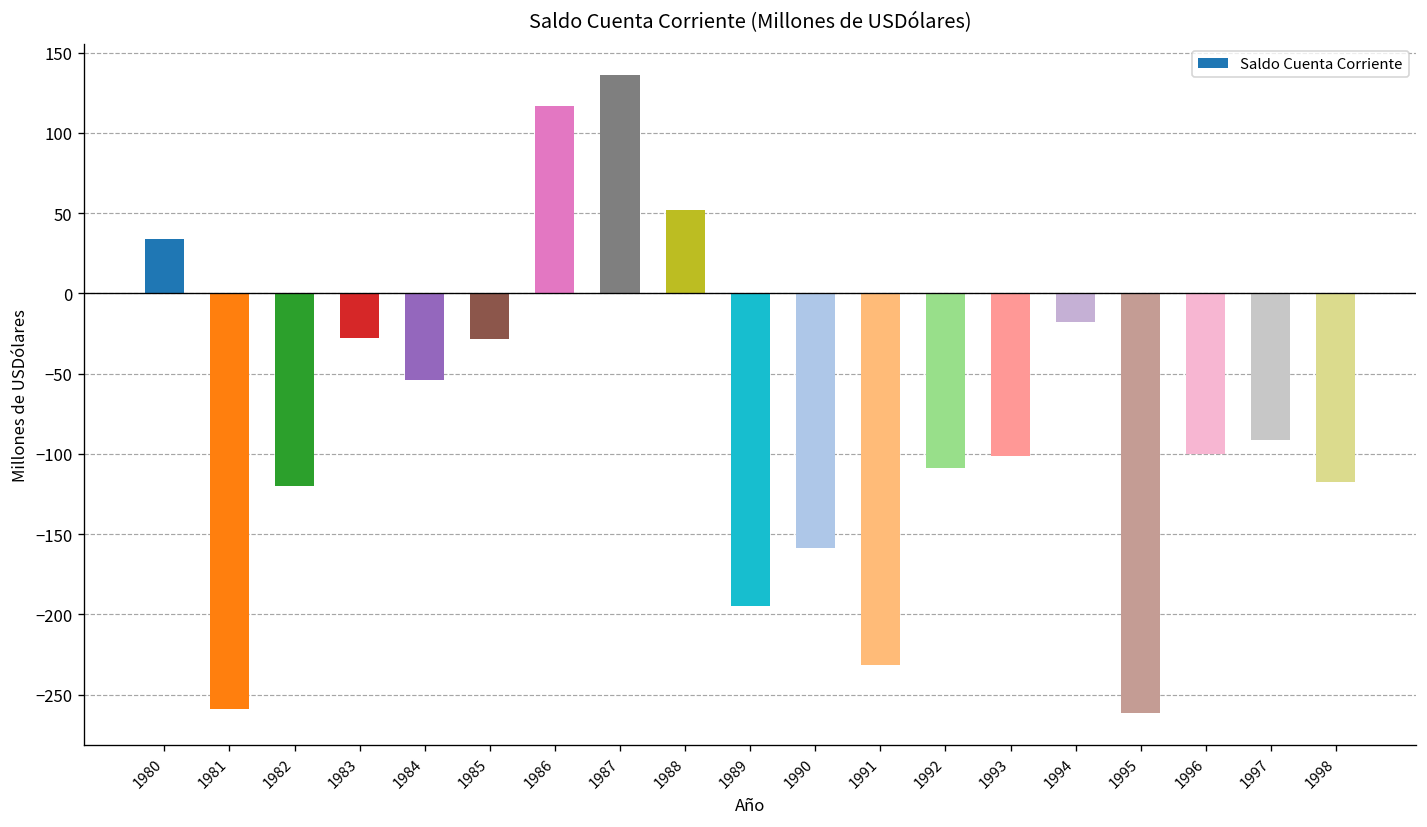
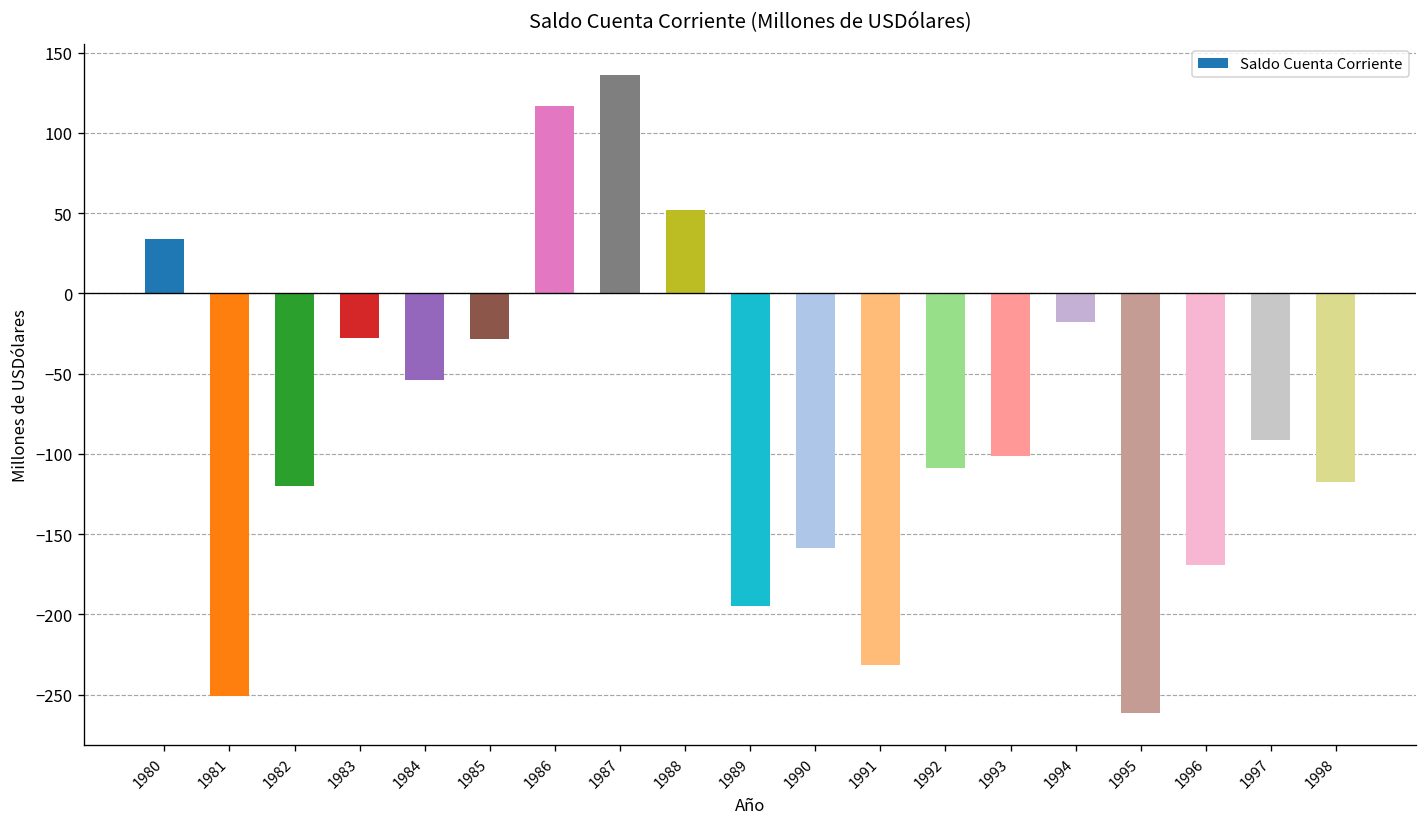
1981: -259 -> -251
1996: -100 -> -169
